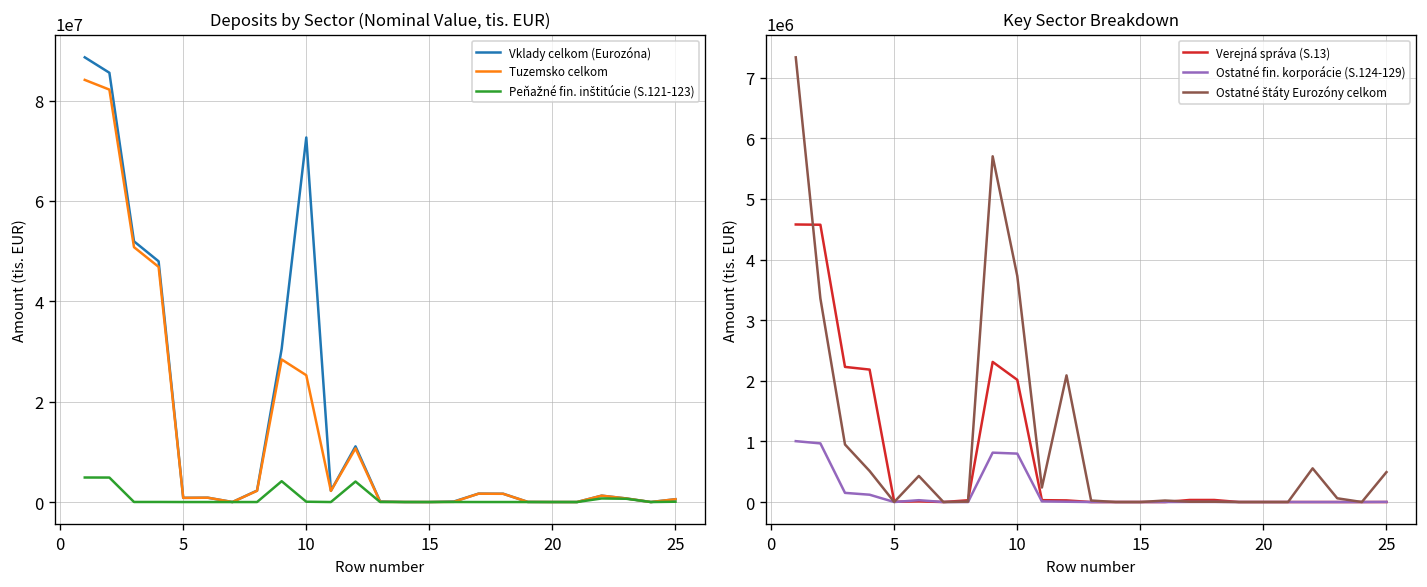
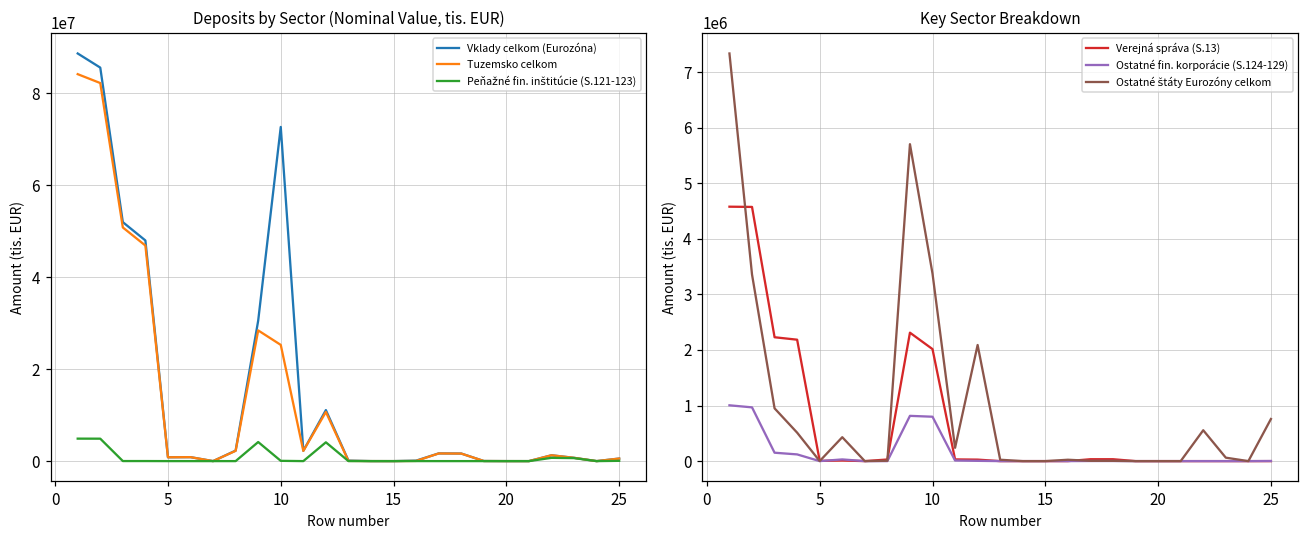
Key Sector Breakdown, Ostatné štáty Eurozóny celkom, 10: 3700000 -> 3400000
Key Sector Breakdown, Ostatné štáty Eurozóny celkom, 25: 500000 -> 800000
